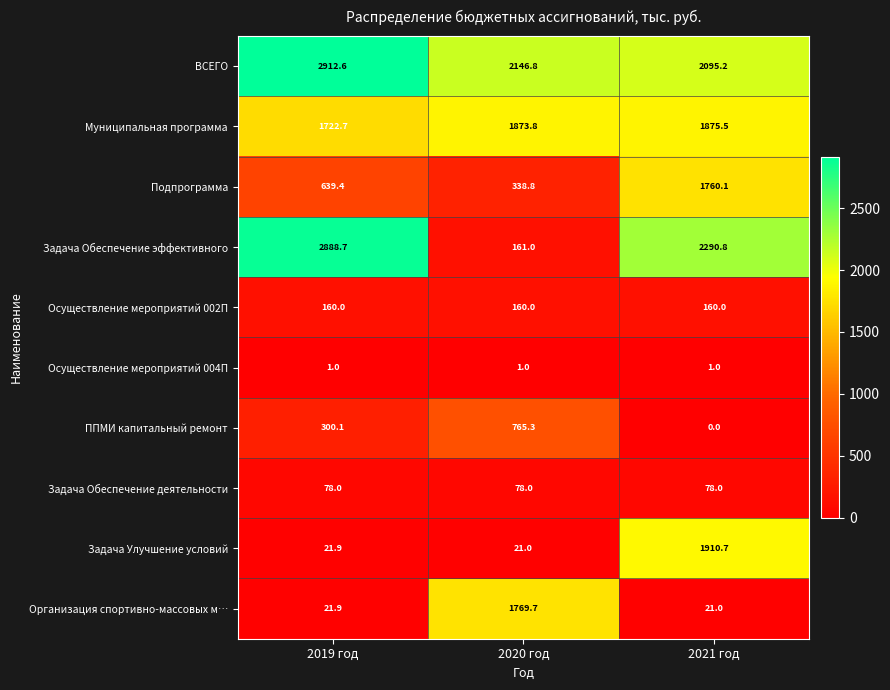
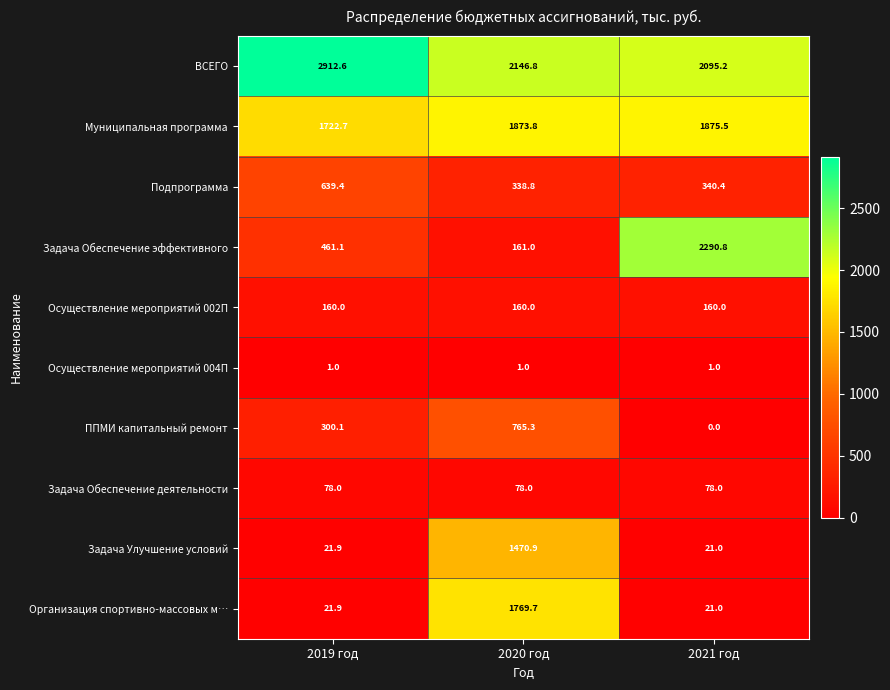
Подпрограмма, 2021 год: 1760.1 -> 340.4
Задача Обеспечение эффективного, 2019 год: 2888.7 -> 461.1
Задача Улучшение условий, 2020 год: 21.0 -> 1470.9
Задача Улучшение условий, 2021 год: 1910.7 -> 21.0
